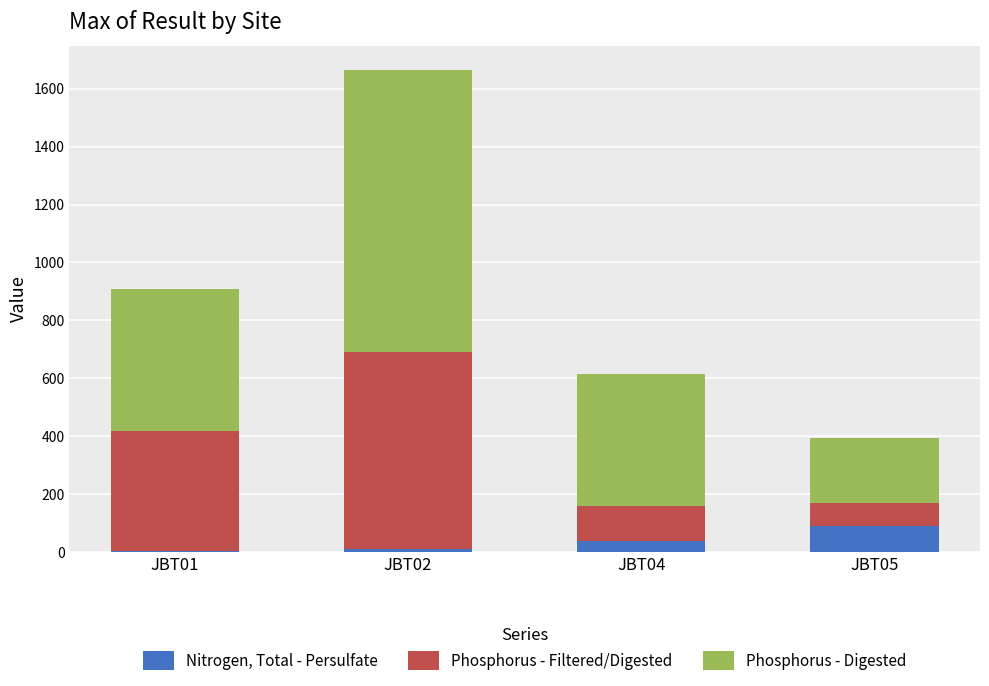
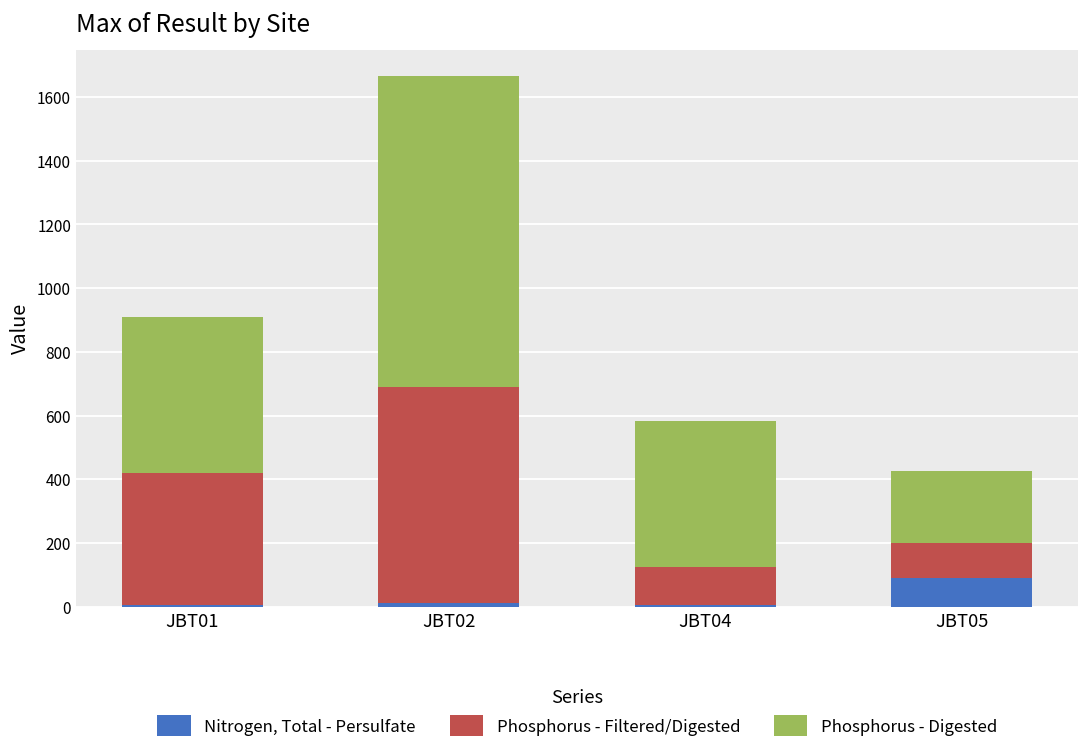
Nitrogen, Total - Persulfate, JBT04: 40 -> 10
Phosphorus - Filtered/Digested, JBT05: 80 -> 110
